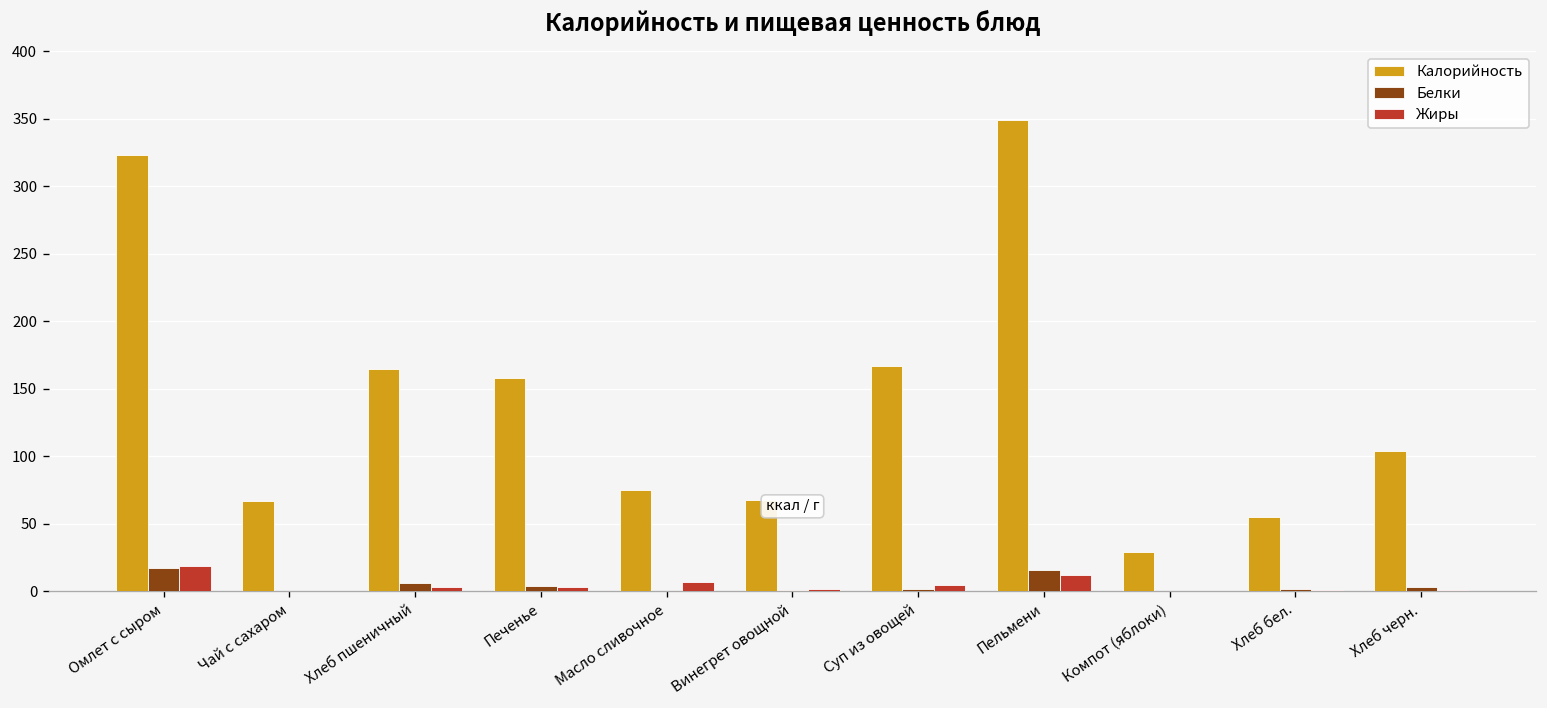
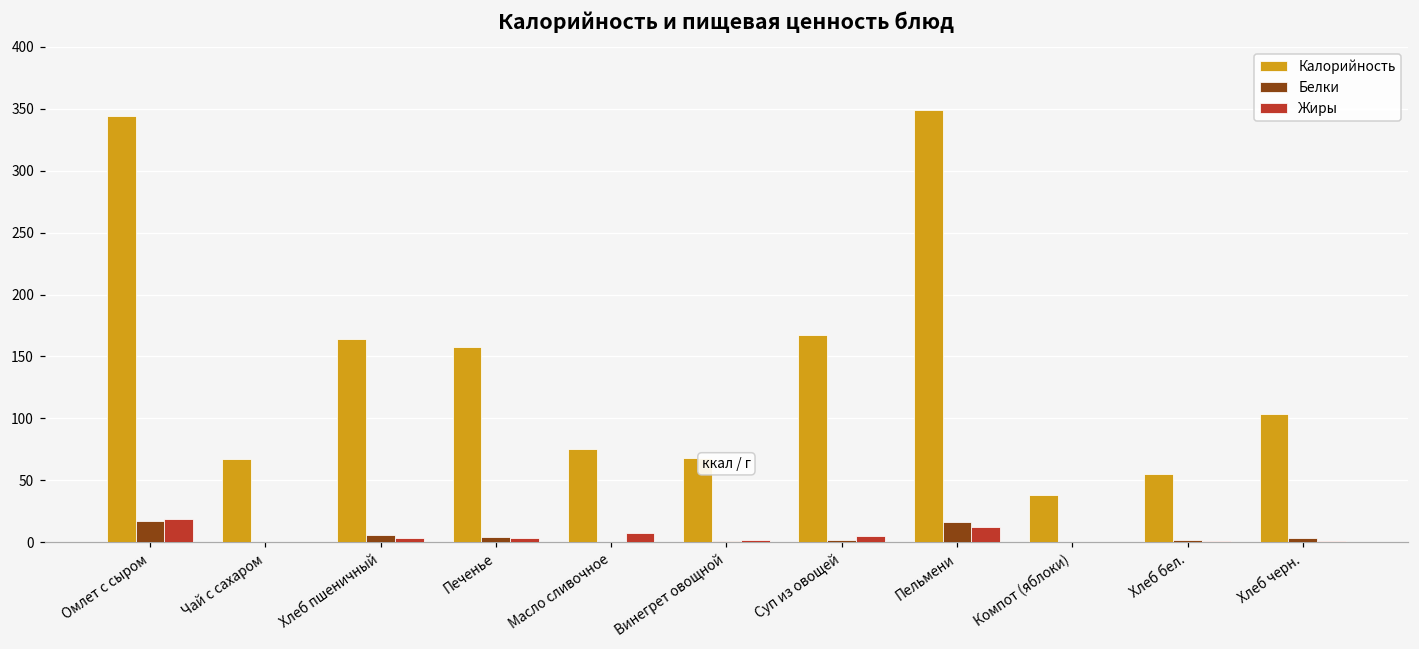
Калорийность, Омлет с сыром: 323 -> 344
Калорийность, Компот (яблоки): 29 -> 38
